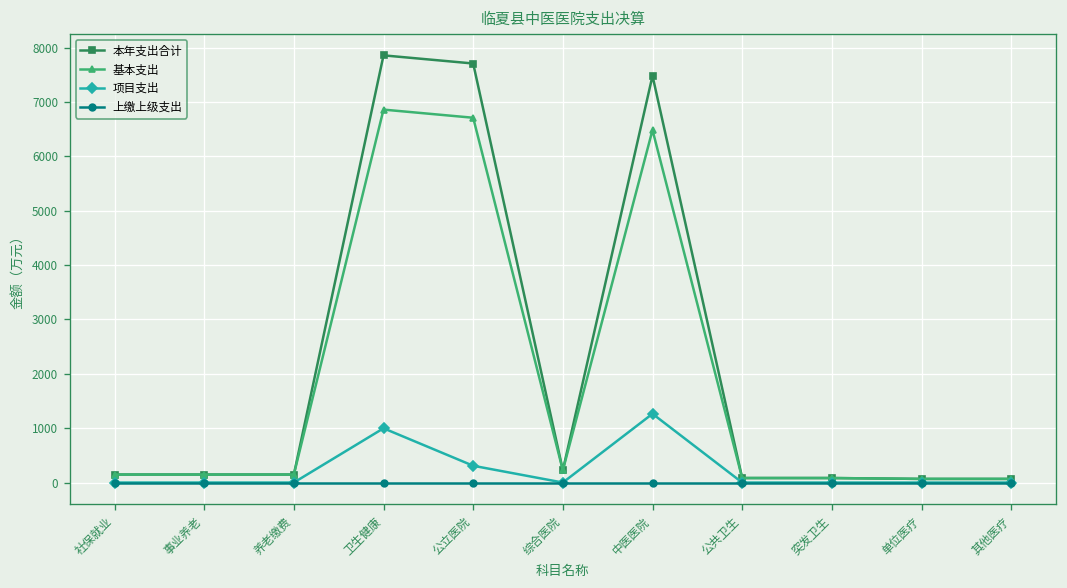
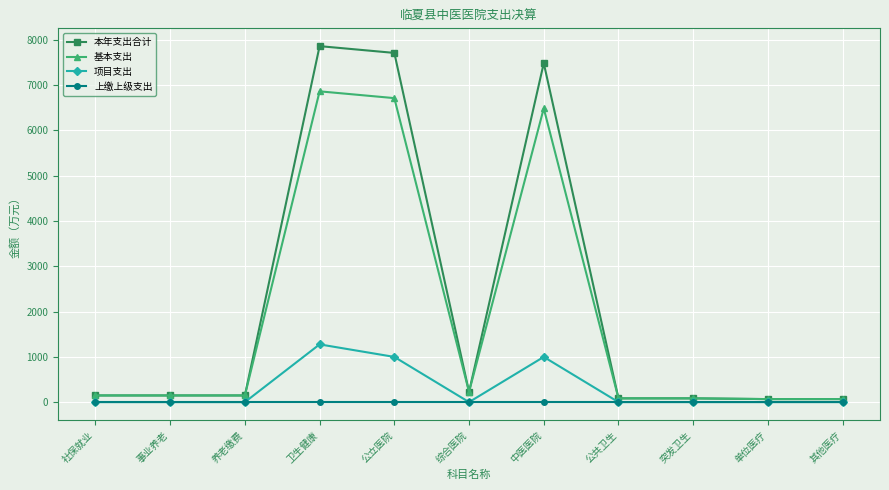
项目支出, 卫生健康: 1000 -> 1300
项目支出, 公立医院: 300 -> 1000
项目支出, 中医医院: 1300 -> 1000
